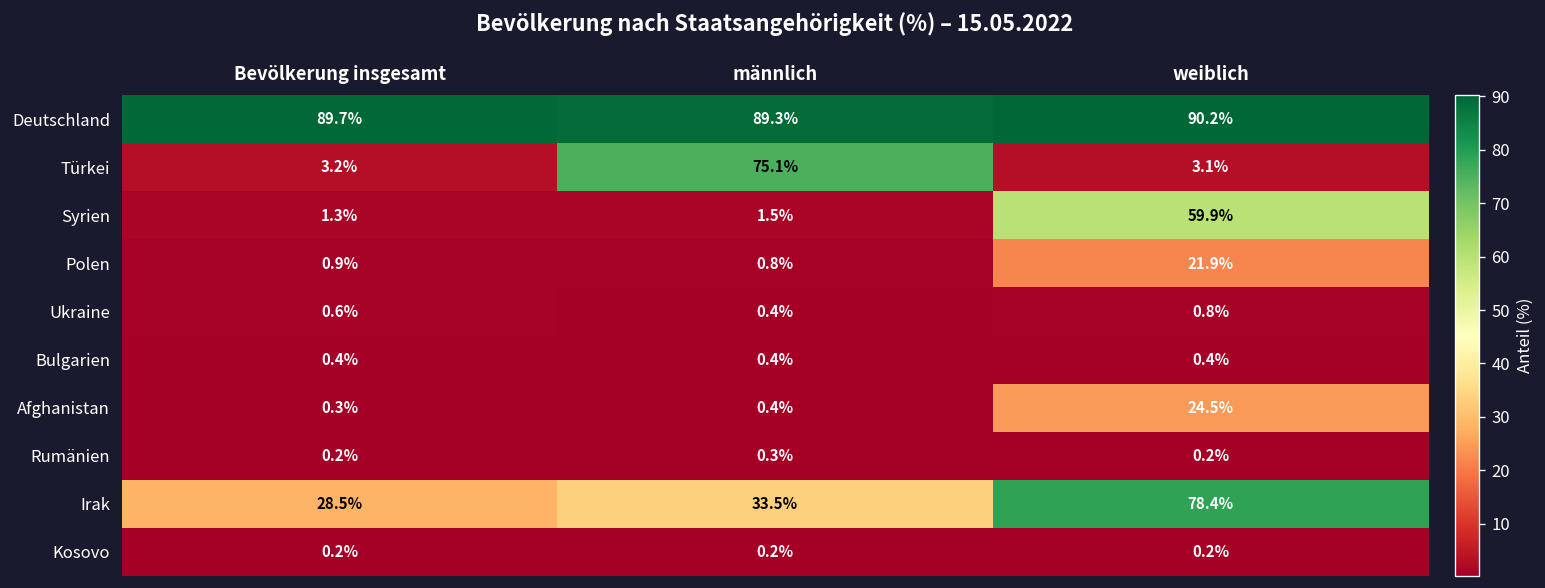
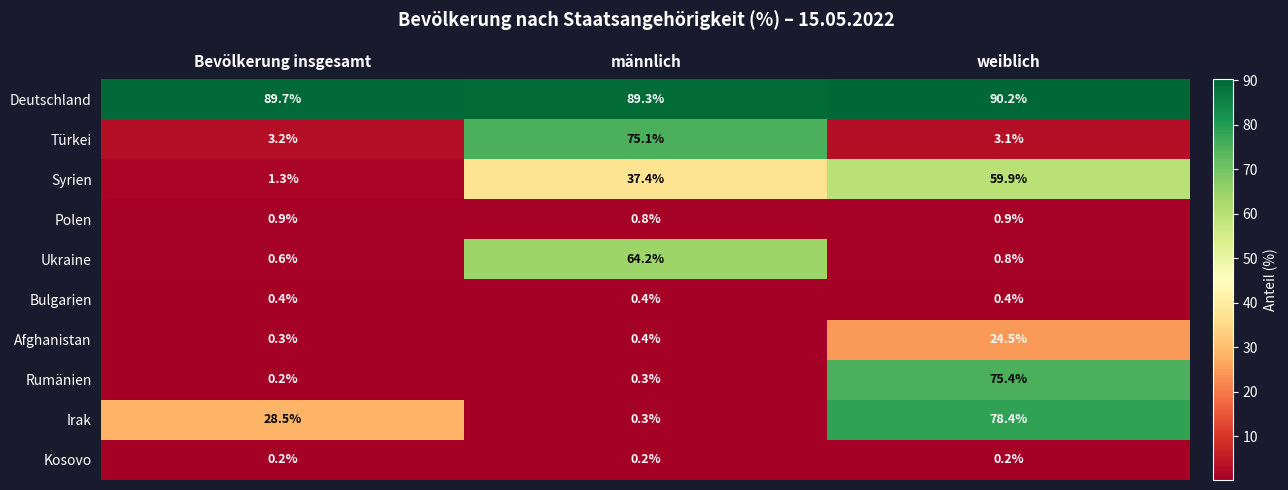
Syrien, männlich: 1.5% -> 37.4%
Polen, weiblich: 21.9% -> 0.9%
Ukraine, männlich: 0.4% -> 64.2%
Rumänien, weiblich: 0.2% -> 75.4%
Irak, männlich: 33.5% -> 0.3%
